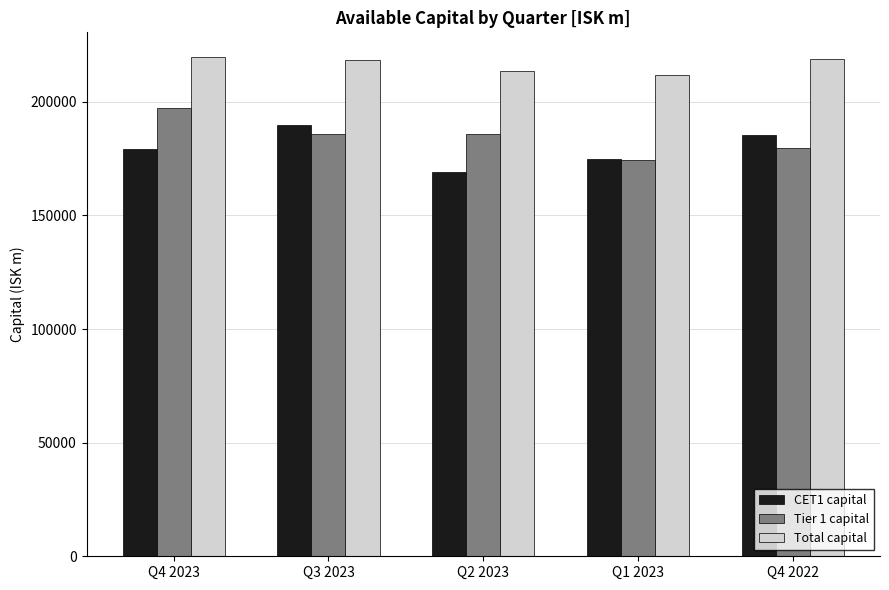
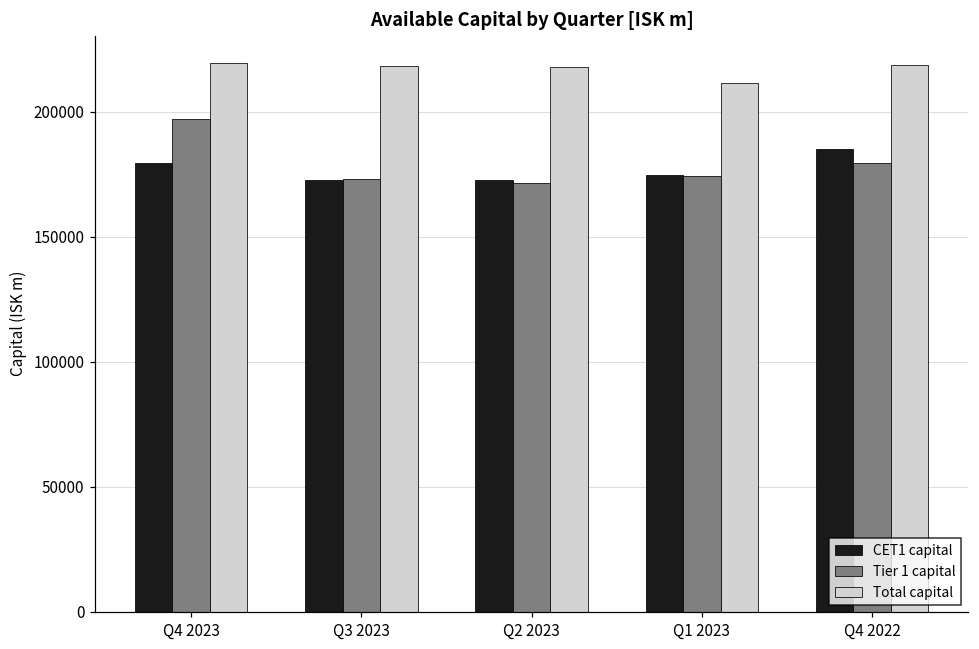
CET1 capital, Q3 2023: 190000 -> 173000
Tier 1 capital, Q3 2023: 186000 -> 173000
CET1 capital, Q2 2023: 169000 -> 173000
Tier 1 capital, Q2 2023: 186000 -> 172000
Total capital, Q2 2023: 214000 -> 218000
